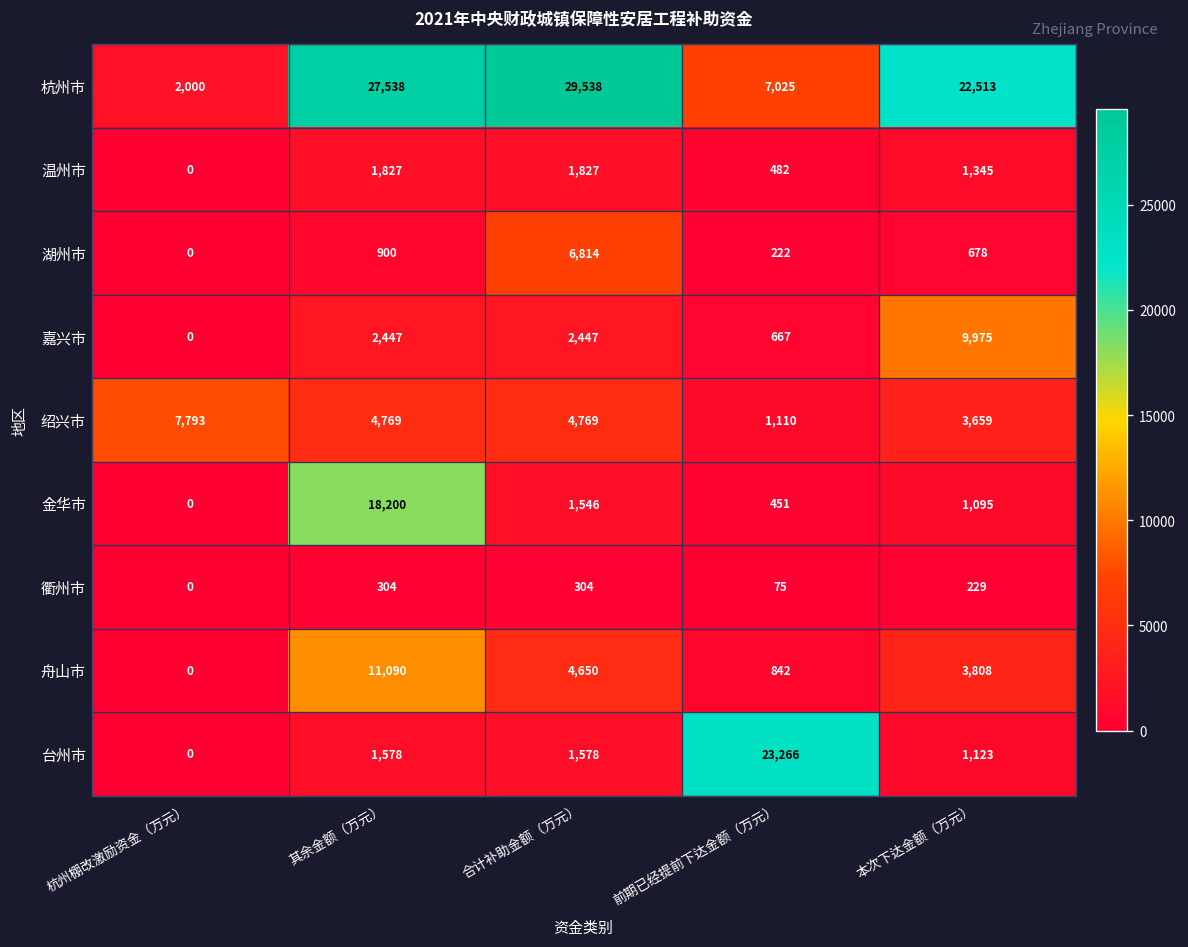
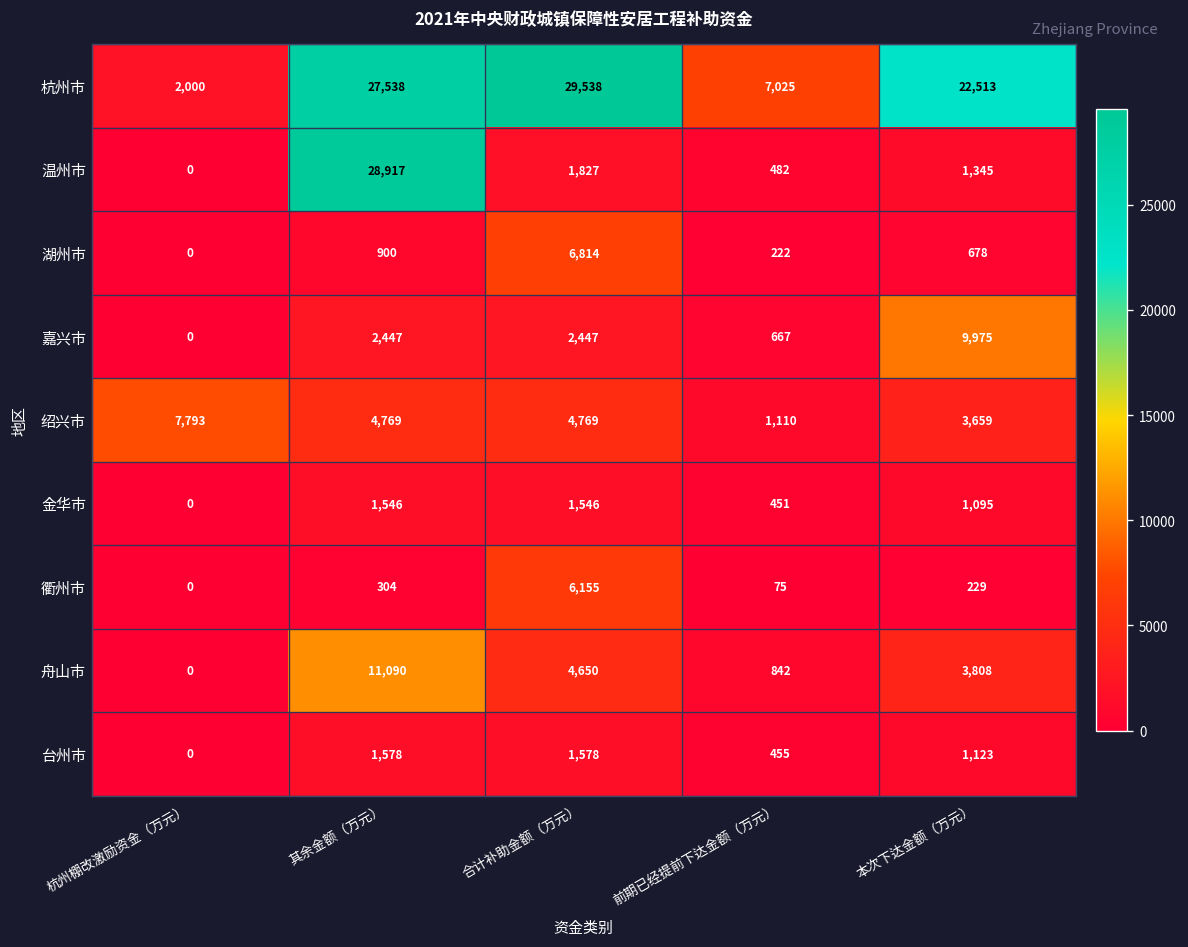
温州市, 其余金额（万元）: 1,827 -> 28,917
金华市, 其余金额（万元）: 18,200 -> 1,546
衢州市, 合计补助金额（万元）: 304 -> 6,155
台州市, 前期已经提前下达金额（万元）: 23,266 -> 455
